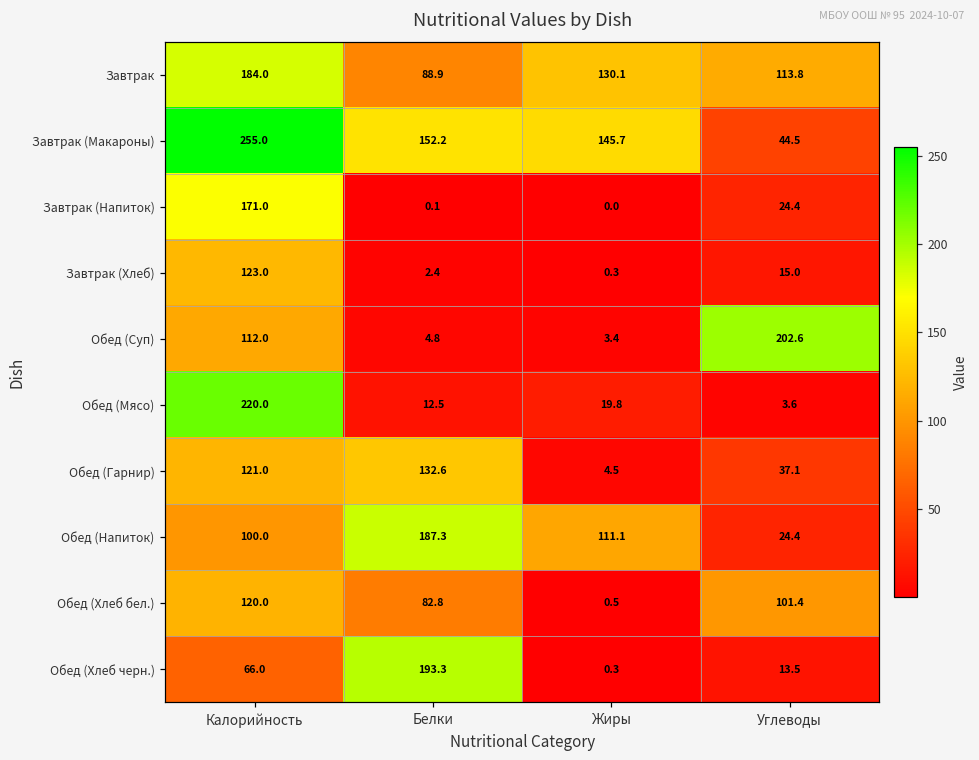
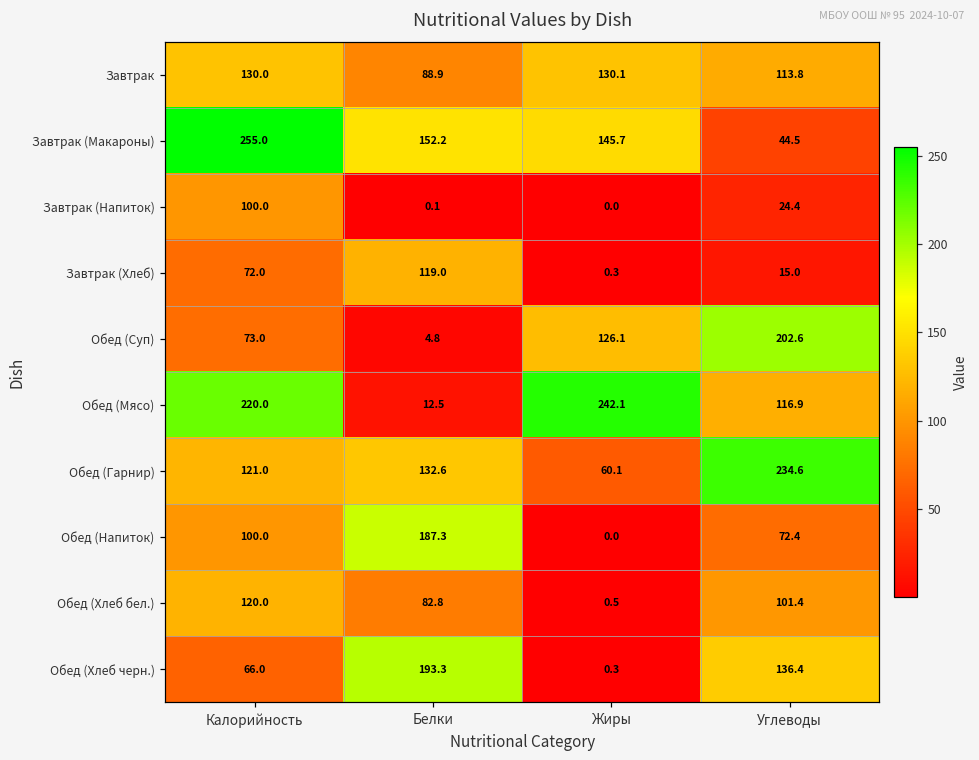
Завтрак, Калорийность: 184.0 -> 130.0
Завтрак (Напиток), Калорийность: 171.0 -> 100.0
Завтрак (Хлеб), Калорийность: 123.0 -> 72.0
Завтрак (Хлеб), Белки: 2.4 -> 119.0
Обед (Суп), Калорийность: 112.0 -> 73.0
Обед (Суп), Жиры: 3.4 -> 126.1
Обед (Мясо), Жиры: 19.8 -> 242.1
Обед (Мясо), Углеводы: 3.6 -> 116.9
Обед (Гарнир), Жиры: 4.5 -> 60.1
Обед (Гарнир), Углеводы: 37.1 -> 234.6
Обед (Напиток), Жиры: 111.1 -> 0.0
Обед (Напиток), Углеводы: 24.4 -> 72.4
Обед (Хлеб черн.), Углеводы: 13.5 -> 136.4
